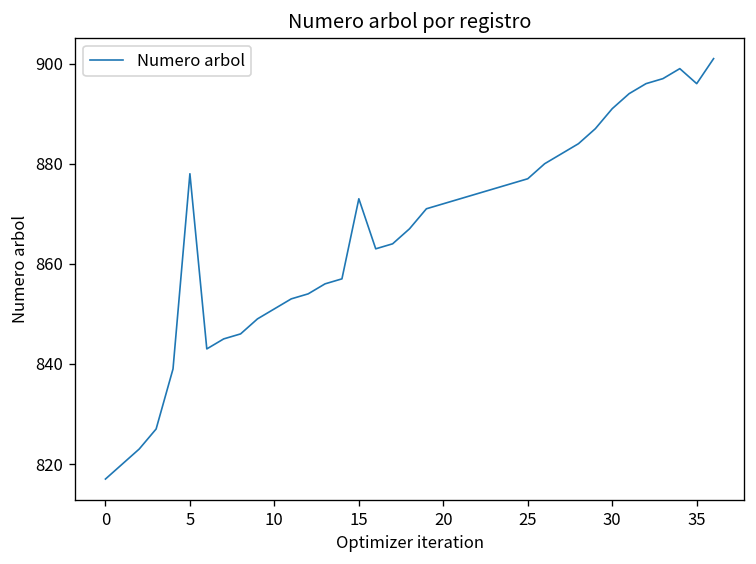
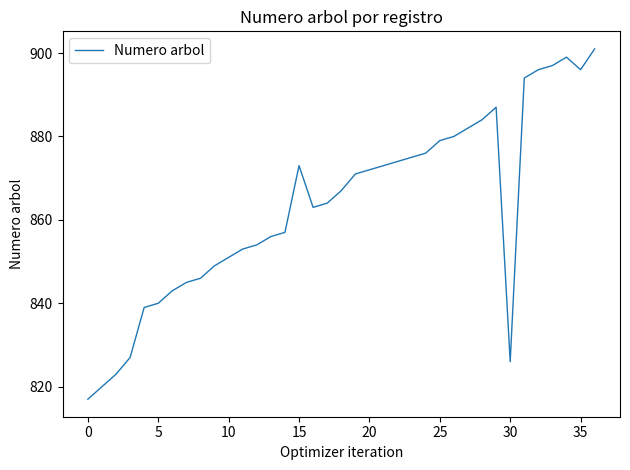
5: 878 -> 840
25: 877 -> 879
30: 891 -> 826
